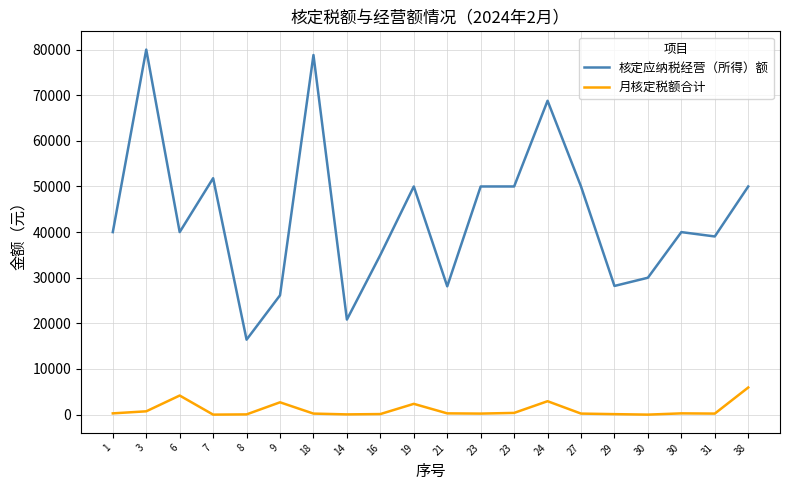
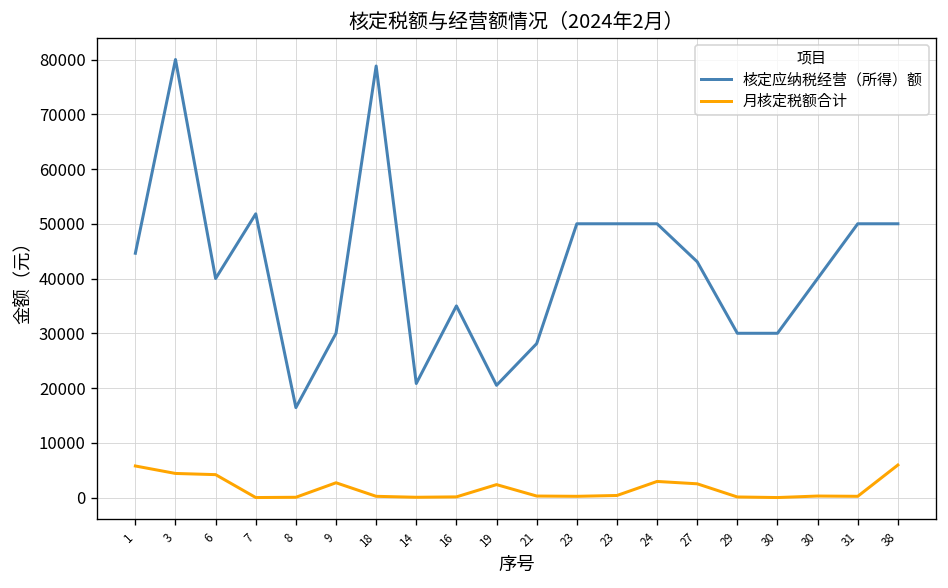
核定应纳税经营（所得）额, 1: 40000 -> 45000
月核定税额合计, 1: 0 -> 6000
月核定税额合计, 3: 1000 -> 4000
核定应纳税经营（所得）额, 9: 26000 -> 30000
核定应纳税经营（所得）额, 19: 50000 -> 20000
核定应纳税经营（所得）额, 24: 69000 -> 50000
核定应纳税经营（所得）额, 27: 50000 -> 43000
月核定税额合计, 27: 0 -> 3000
核定应纳税经营（所得）额, 29: 28000 -> 30000
核定应纳税经营（所得）额, 31: 39000 -> 50000
